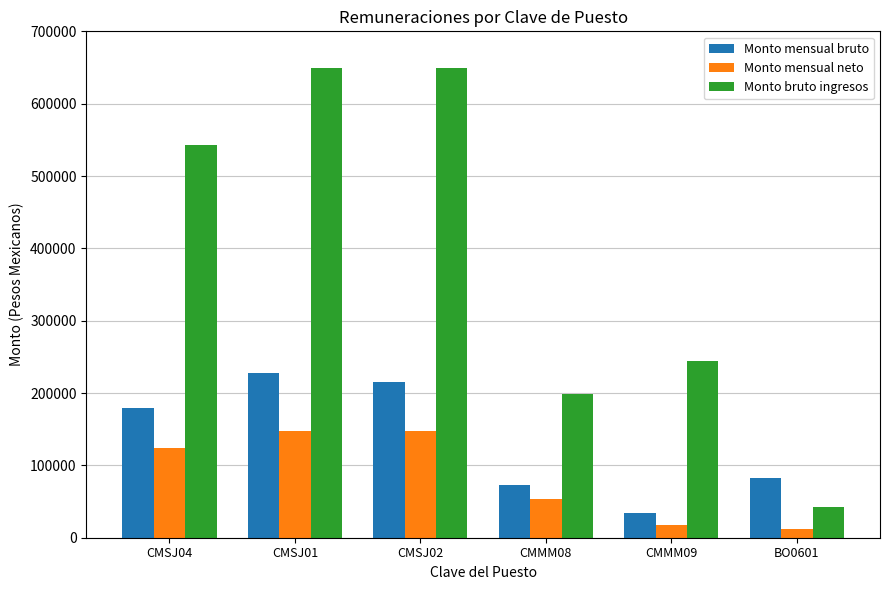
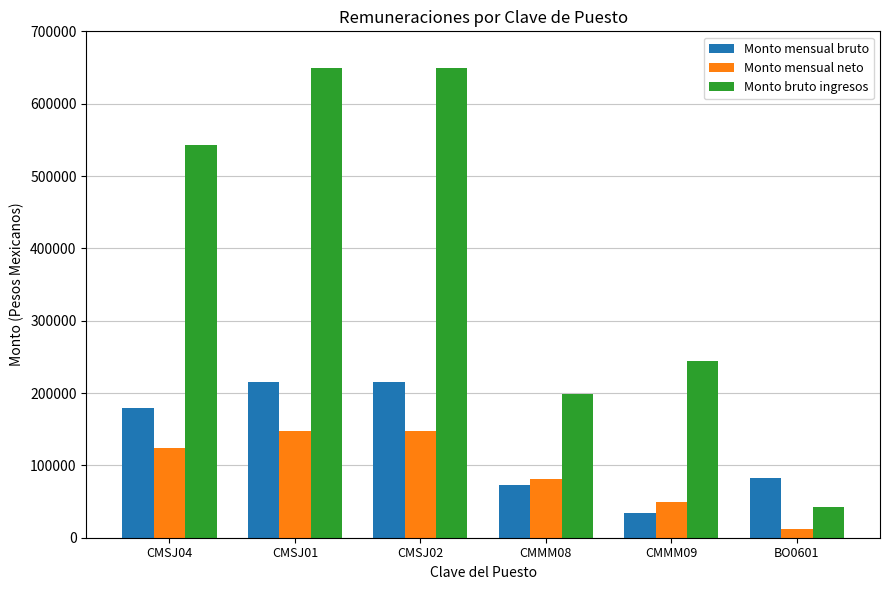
Monto mensual bruto, CMSJ01: 230000 -> 220000
Monto mensual neto, CMMM08: 50000 -> 80000
Monto mensual neto, CMMM09: 20000 -> 50000
